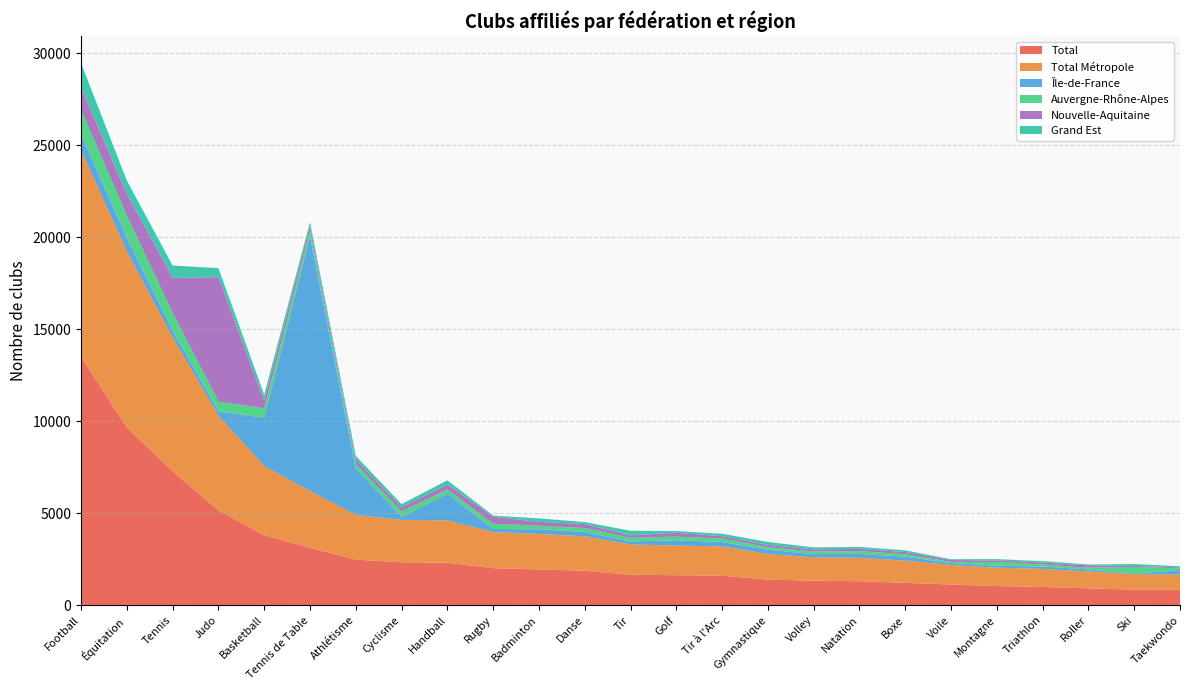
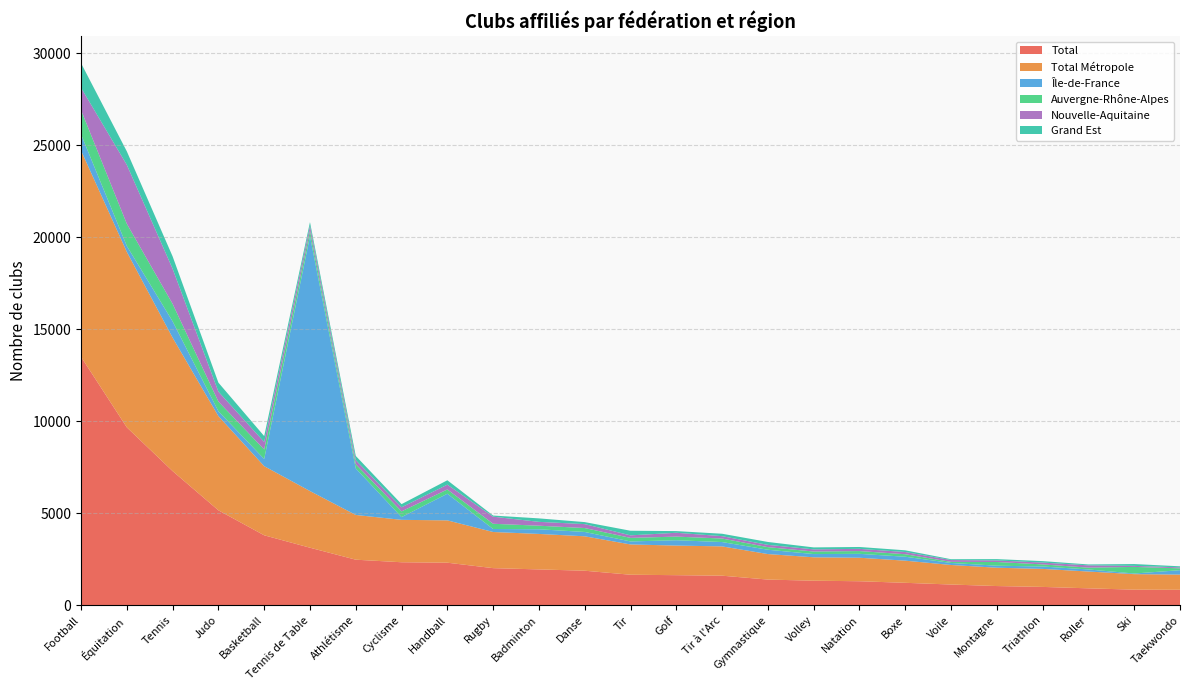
Île-de-France, Équitation: 800 -> 300
Nouvelle-Aquitaine, Équitation: 1200 -> 3200
Île-de-France, Tennis: 400 -> 900
Nouvelle-Aquitaine, Judo: 6800 -> 500
Île-de-France, Basketball: 2600 -> 400
